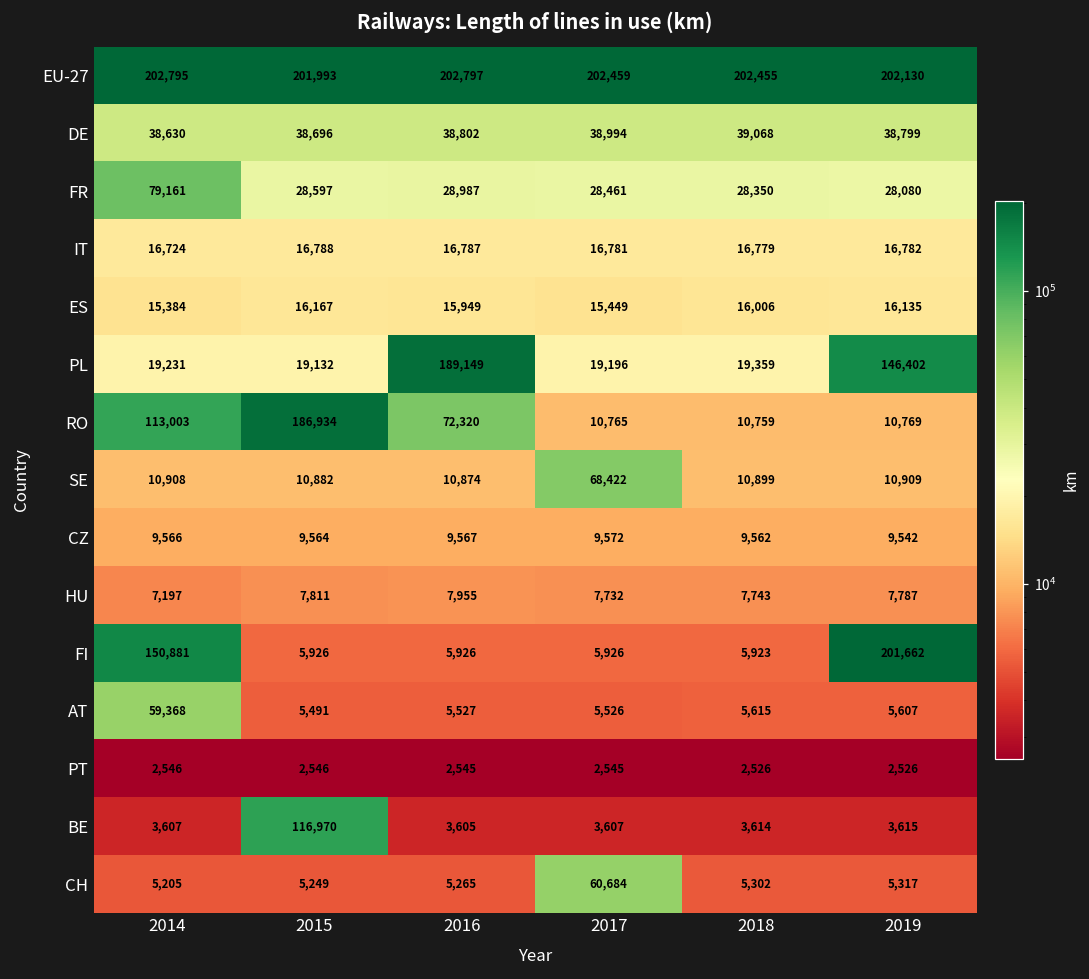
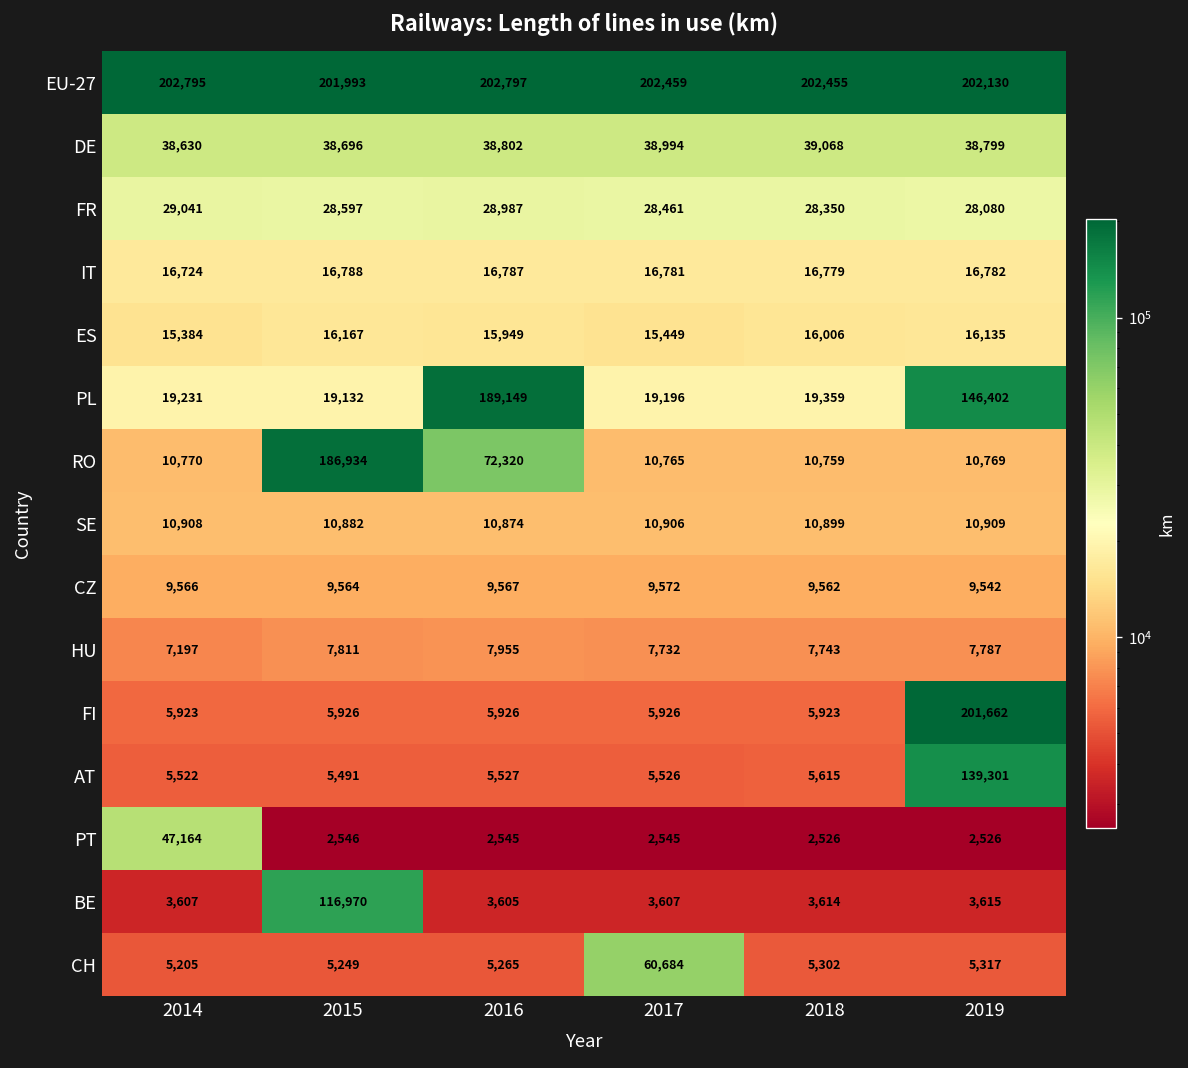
FR, 2014: 79,161 -> 29,041
RO, 2014: 113,003 -> 10,770
SE, 2017: 68,422 -> 10,906
FI, 2014: 150,881 -> 5,923
AT, 2014: 59,368 -> 5,522
AT, 2019: 5,607 -> 139,301
PT, 2014: 2,546 -> 47,164
